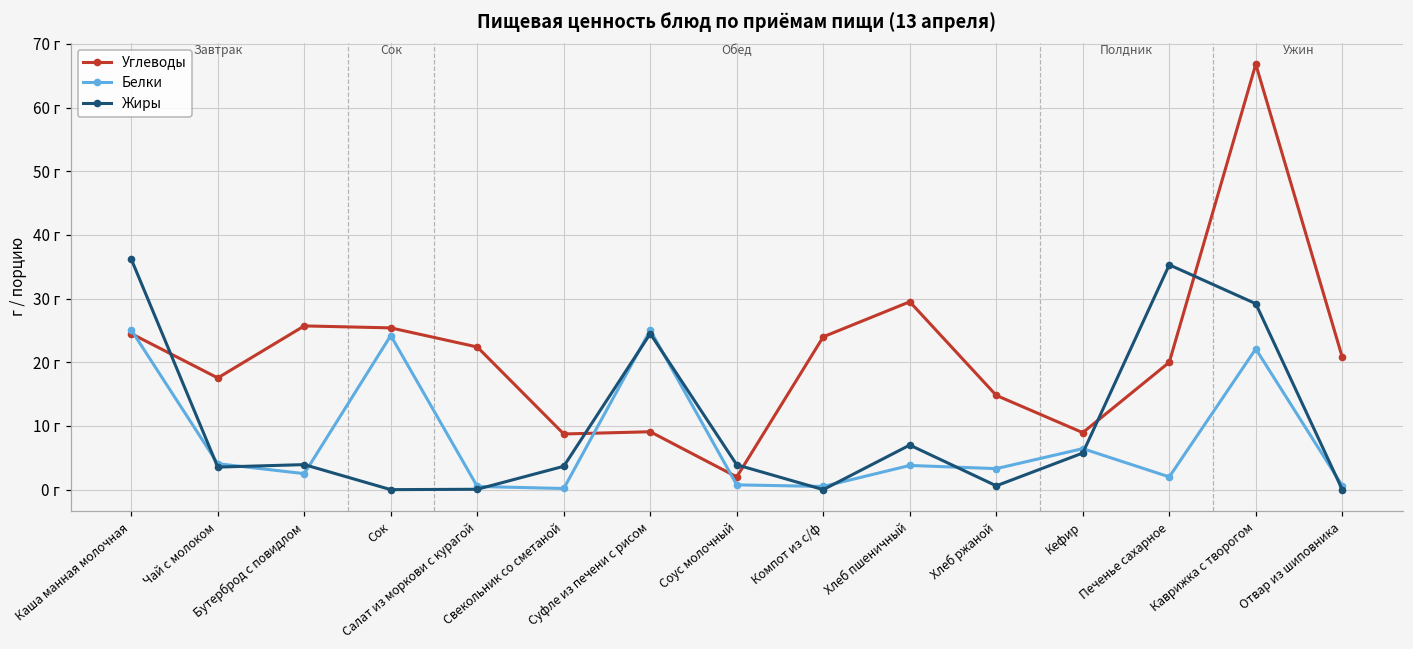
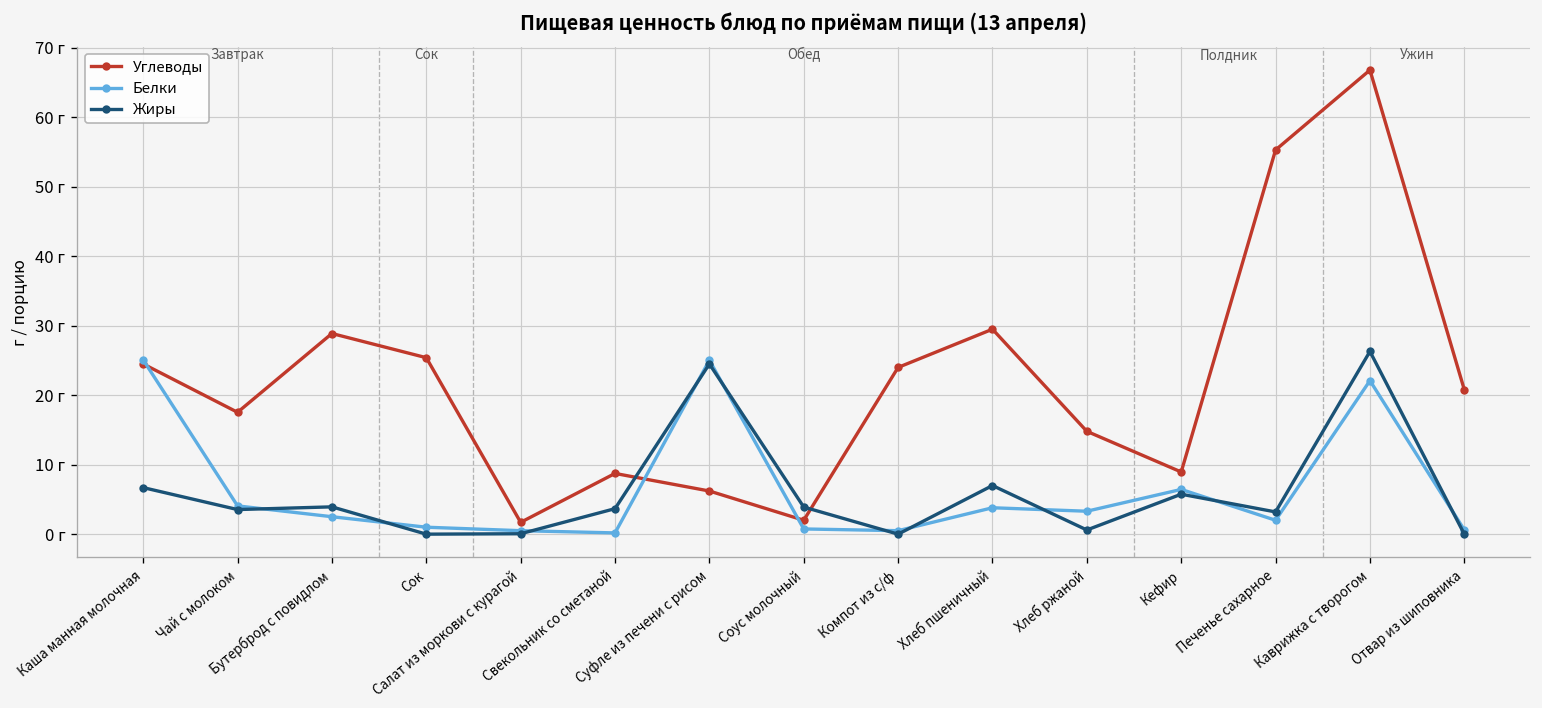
Жиры, Каша манная молочная: 36 г -> 7 г
Углеводы, Бутерброд с повидлом: 26 г -> 29 г
Белки, Сок: 24 г -> 1 г
Углеводы, Салат из моркови с курагой: 22 г -> 2 г
Углеводы, Суфле из печени с рисом: 9 г -> 6 г
Углеводы, Печенье сахарное: 20 г -> 55 г
Жиры, Печенье сахарное: 35 г -> 3 г
Жиры, Каврижка с творогом: 29 г -> 26 г
